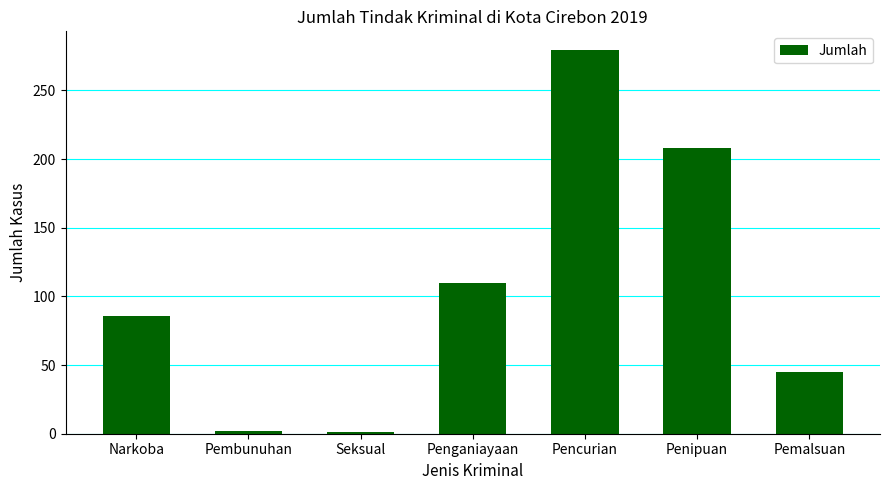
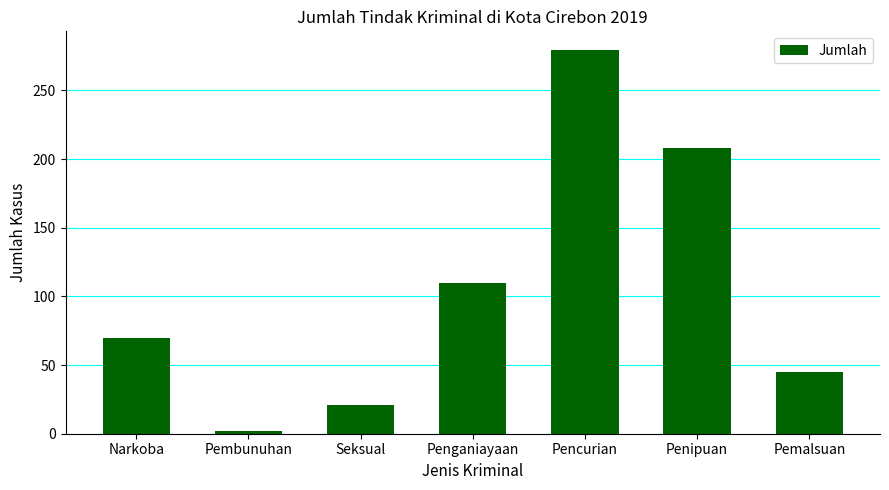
Narkoba: 86 -> 70
Seksual: 1 -> 21
